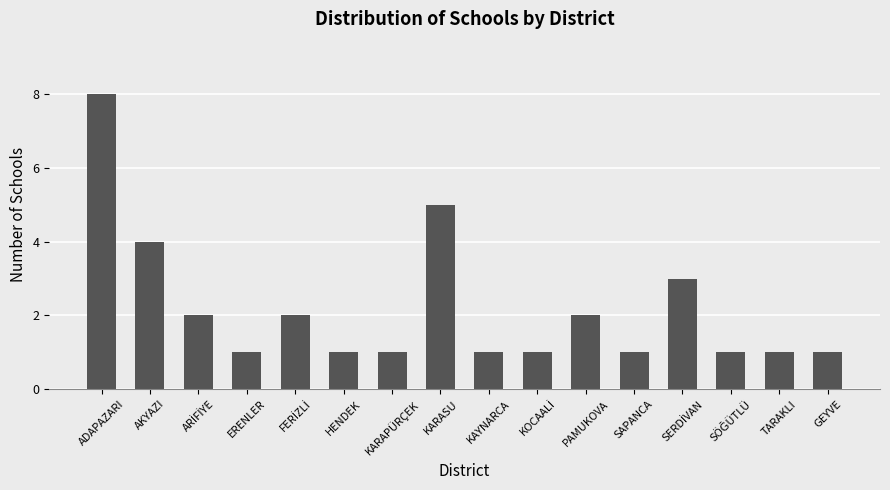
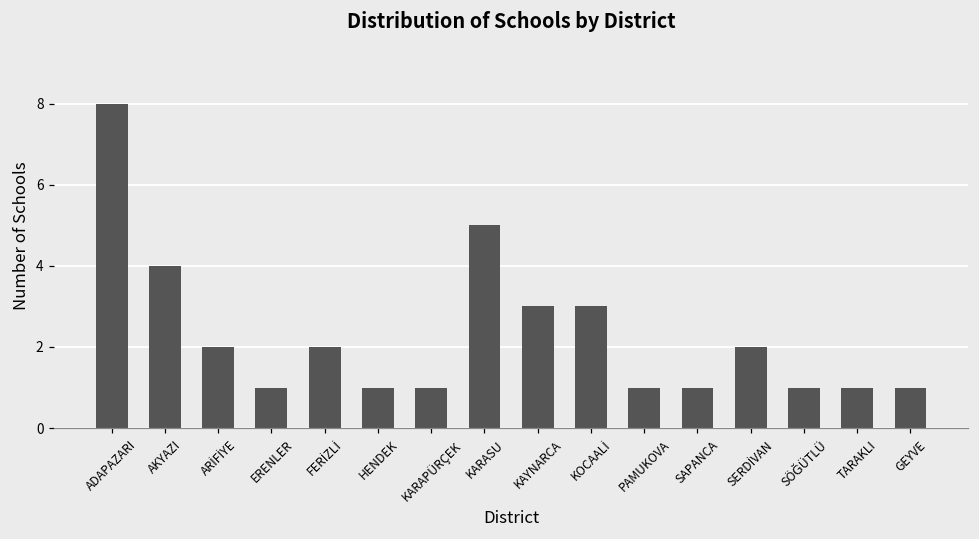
KAYNARCA: 1 -> 3
KOCAALİ: 1 -> 3
PAMUKOVA: 2 -> 1
SERDİVAN: 3 -> 2
